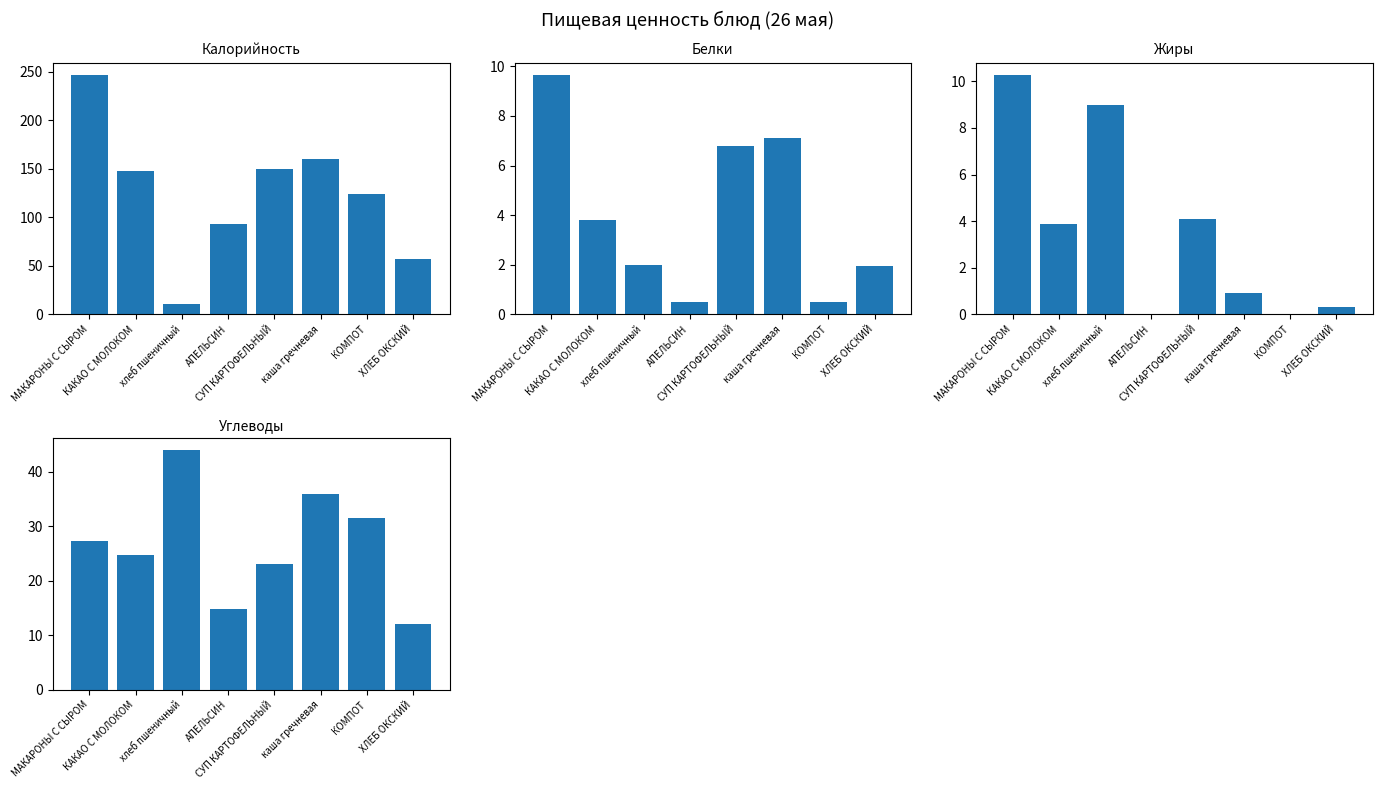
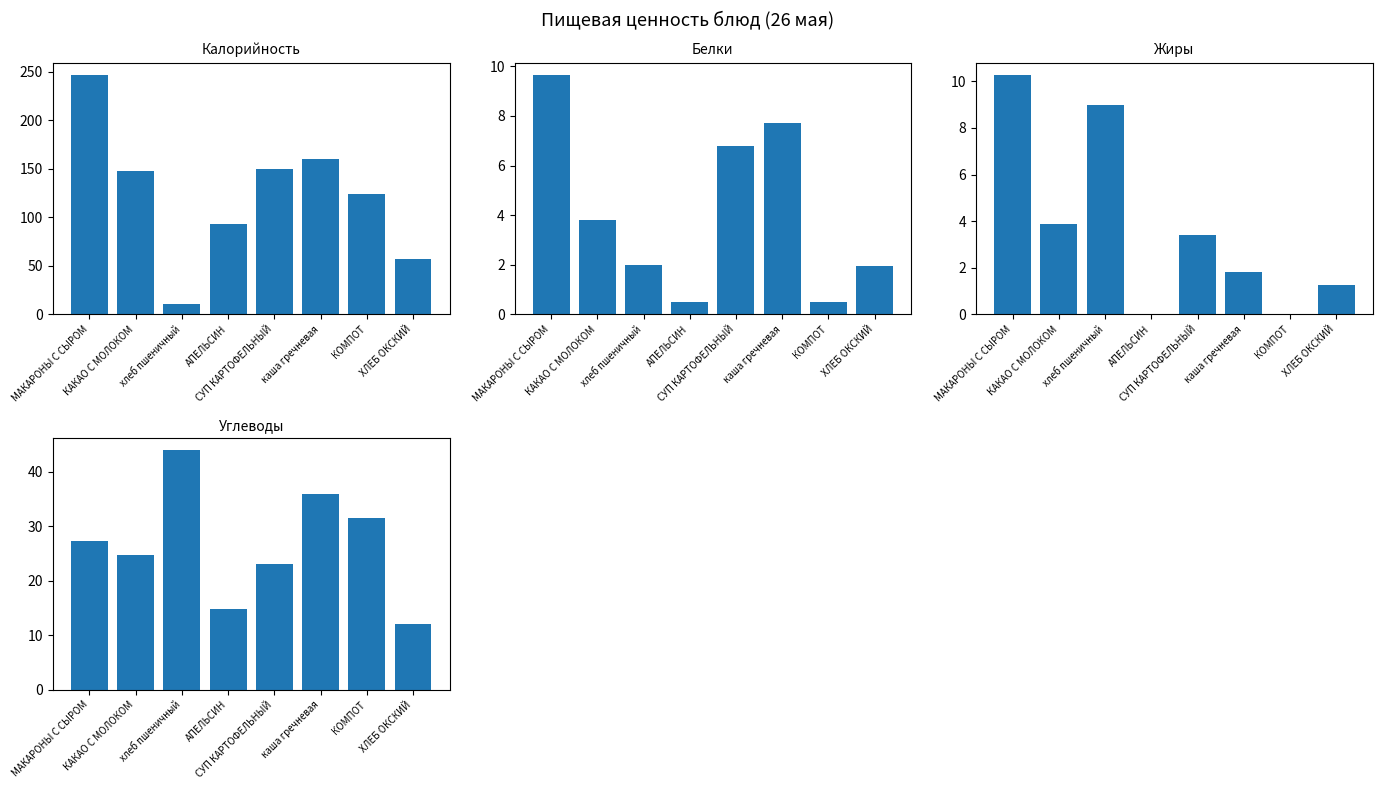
Белки, каша гречневая: 7.1 -> 7.7
Жиры, СУП КАРТОФЕЛЬНЫЙ: 4.1 -> 3.4
Жиры, каша гречневая: 0.9 -> 1.8
Жиры, ХЛЕБ ОКСКИЙ: 0.3 -> 1.3
